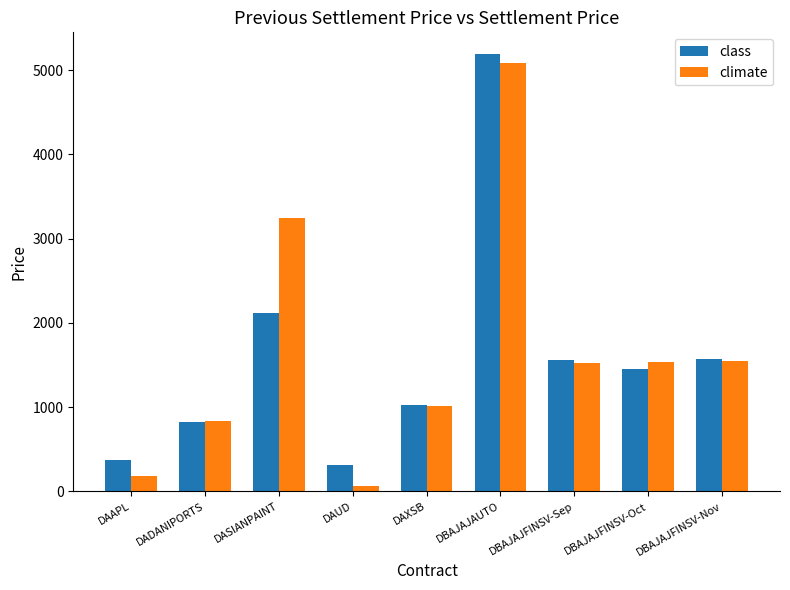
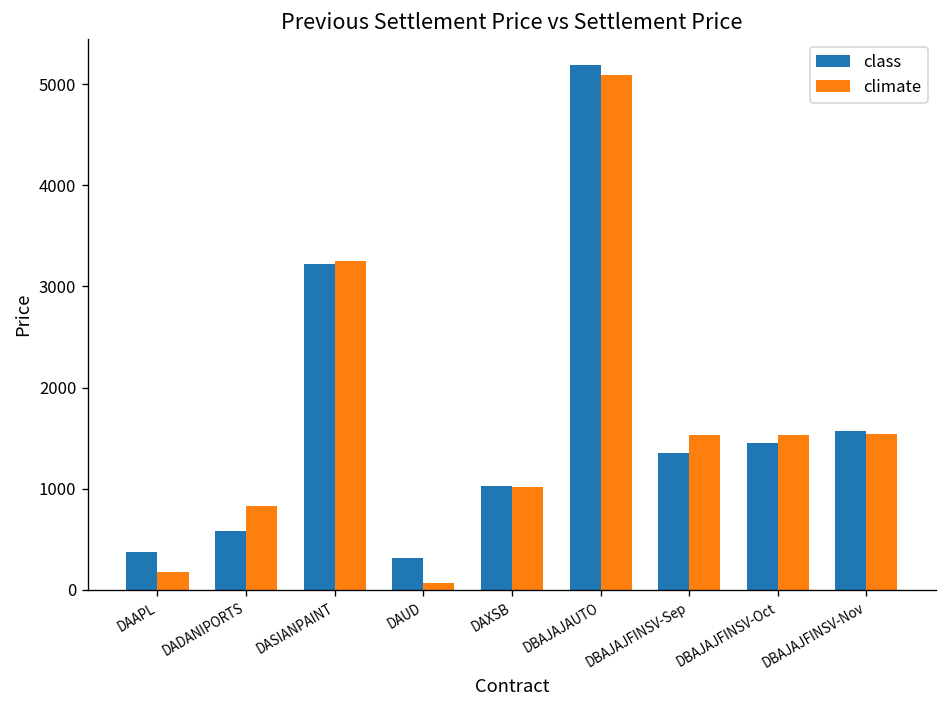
class, DADANIPORTS: 800 -> 600
class, DASIANPAINT: 2100 -> 3200
class, DBAJAJFINSV-Sep: 1600 -> 1400
